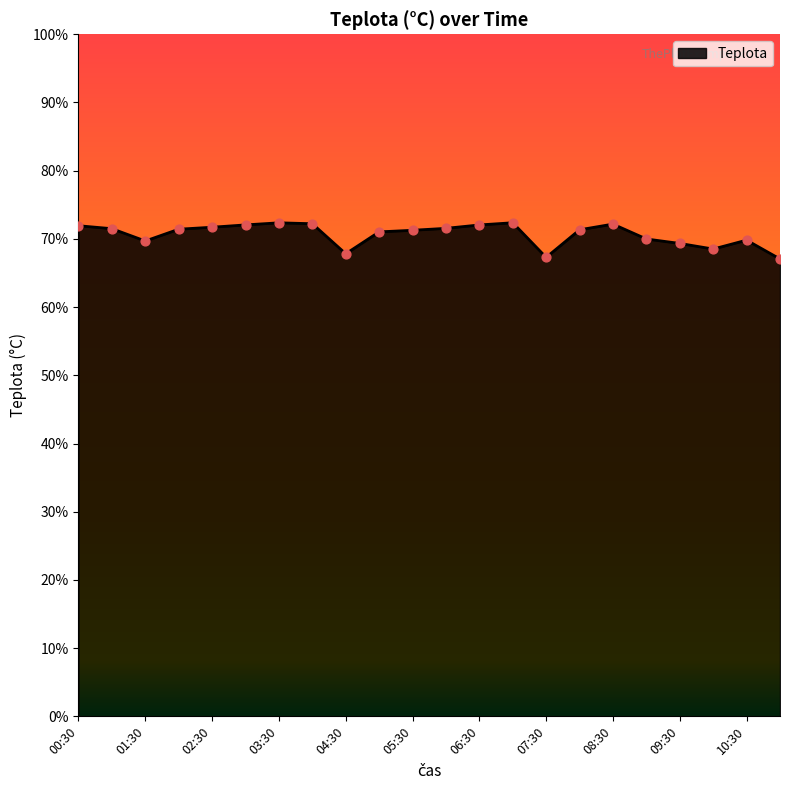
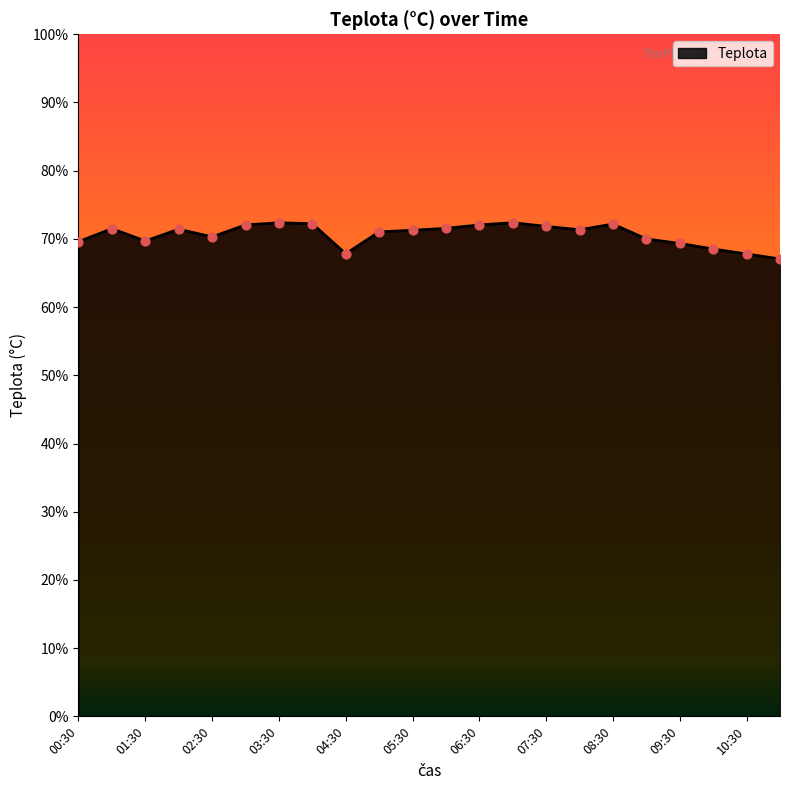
00:30: 72% -> 70%
02:30: 72% -> 70%
07:30: 67% -> 72%
10:30: 70% -> 68%
